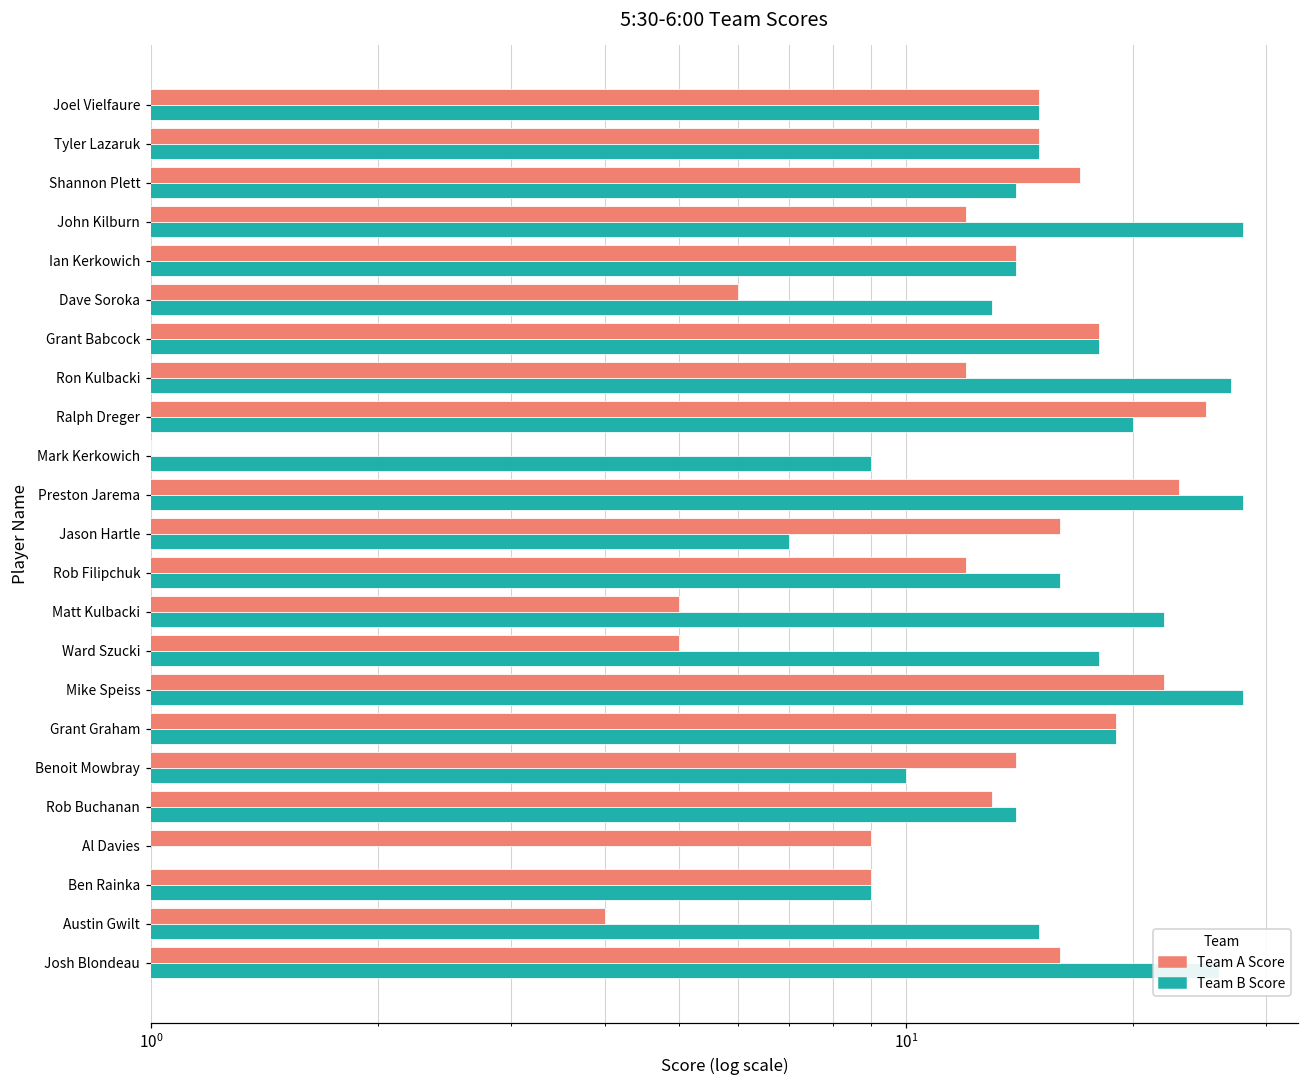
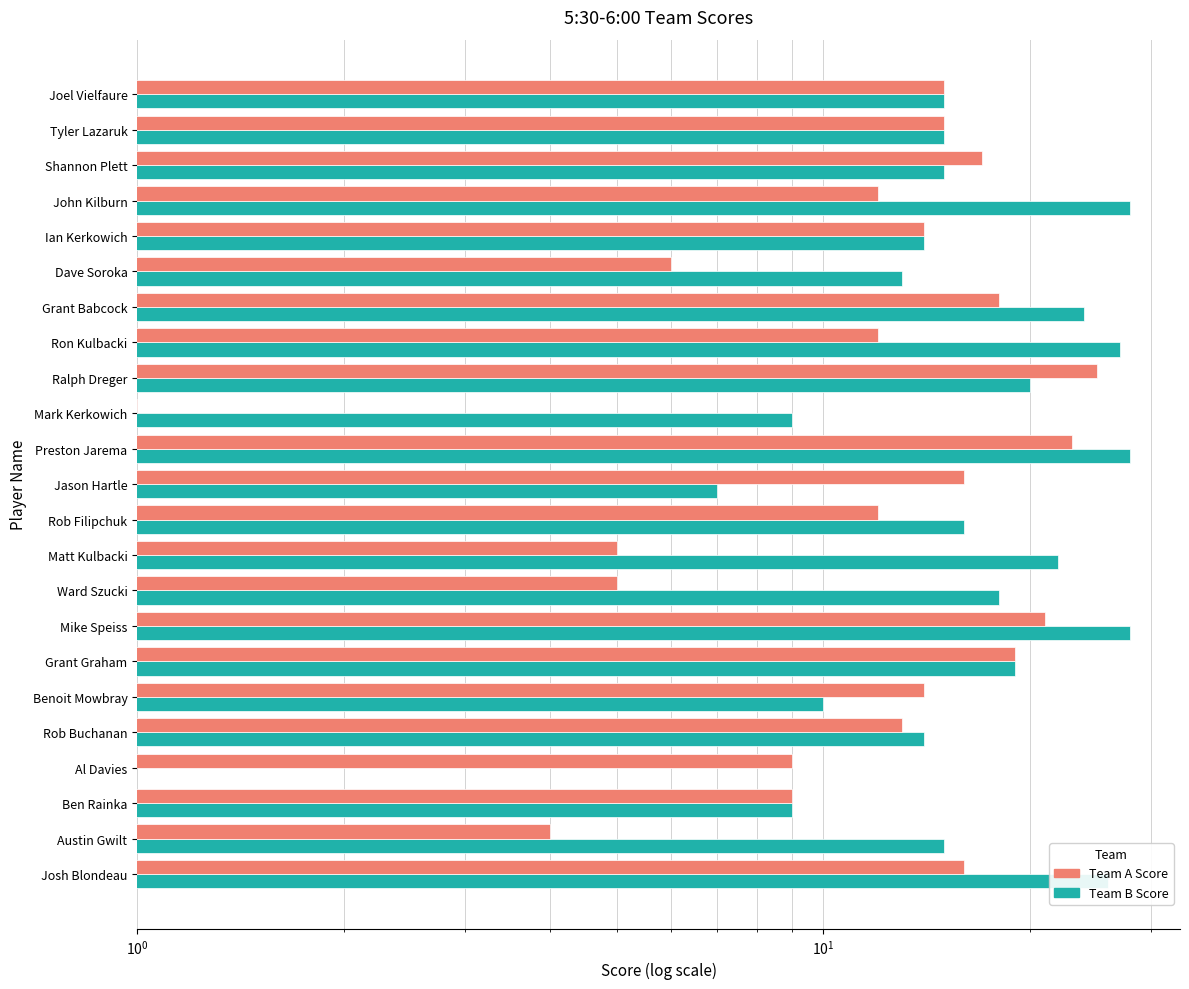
Team B Score, Shannon Plett: 14 -> 15
Team B Score, Grant Babcock: 18 -> 24
Team A Score, Mike Speiss: 22 -> 21
